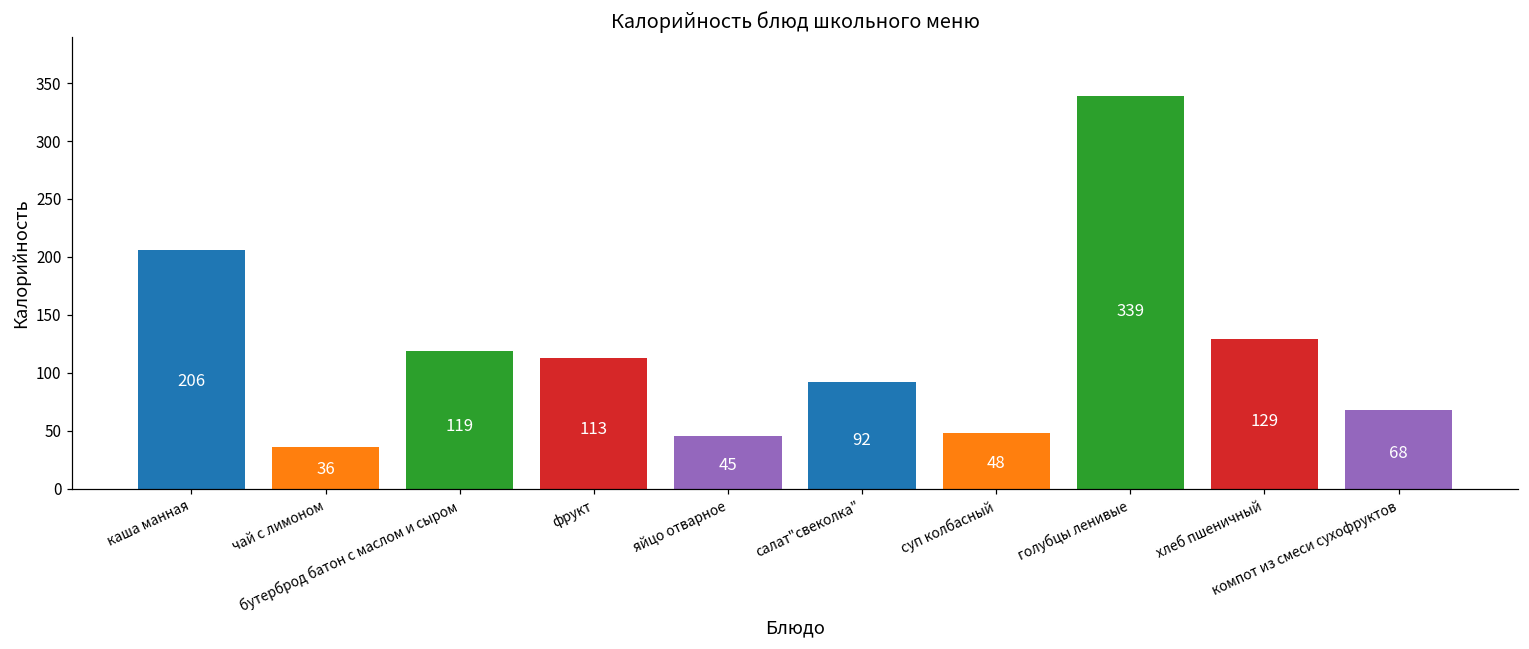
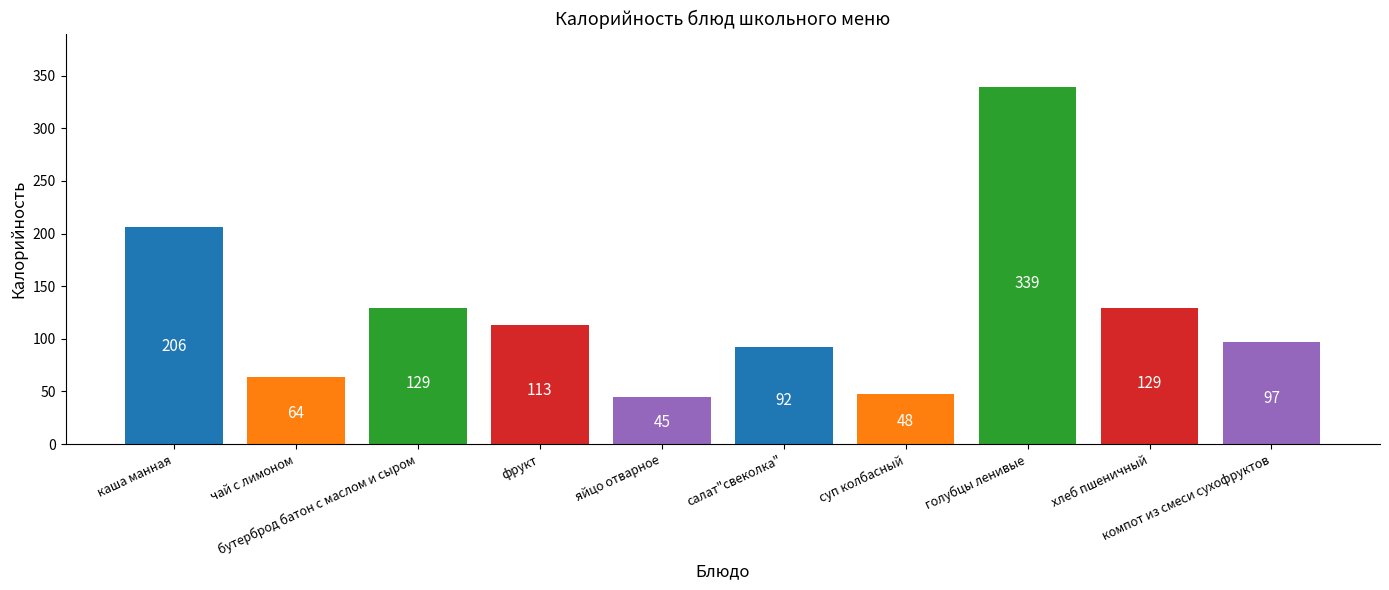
чай с лимоном: 36 -> 64
бутерброд батон с маслом и сыром: 119 -> 129
компот из смеси сухофруктов: 68 -> 97
